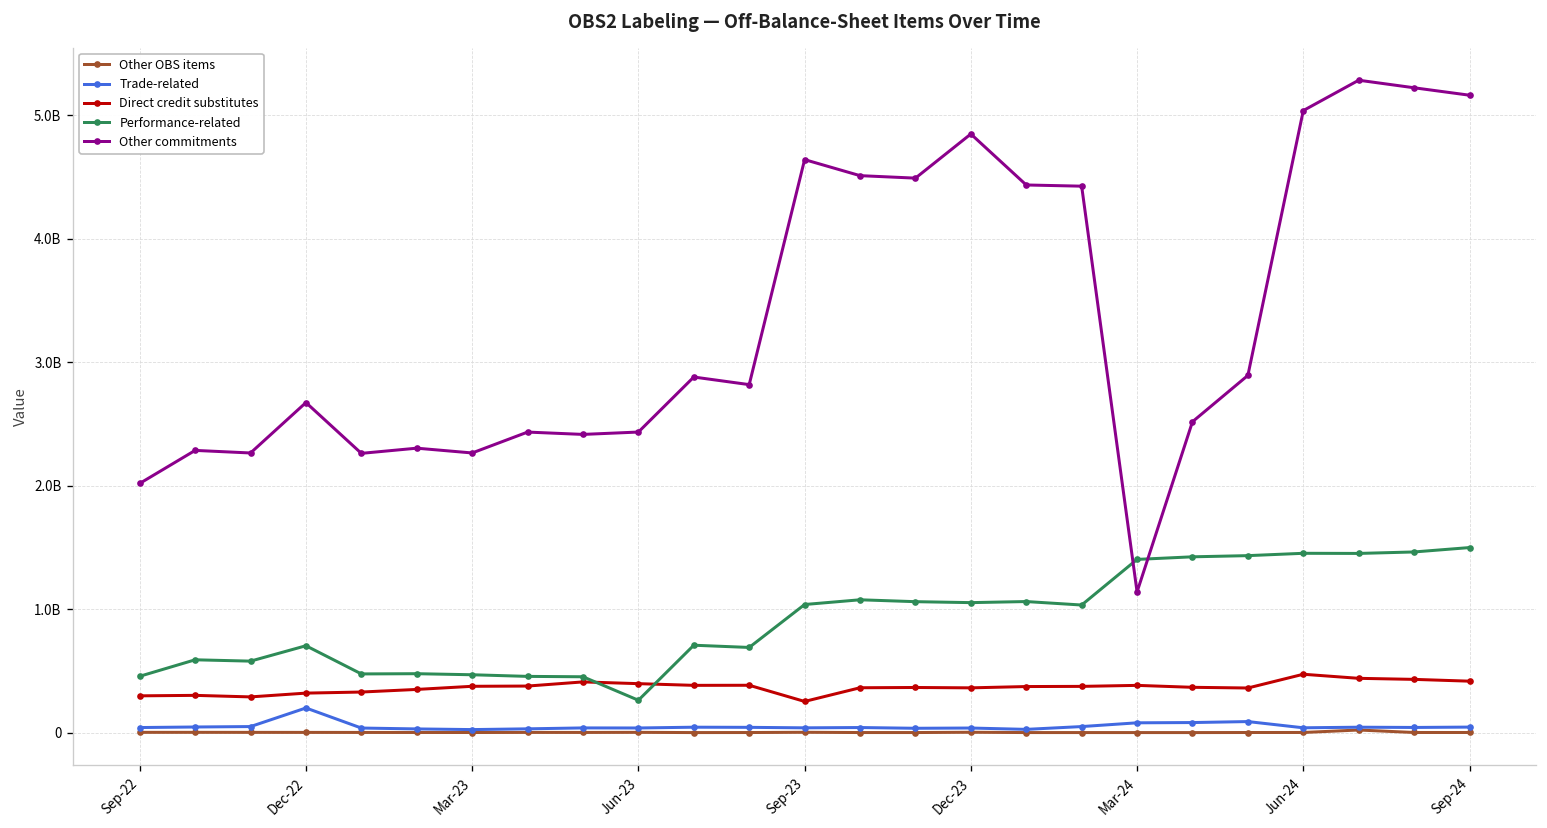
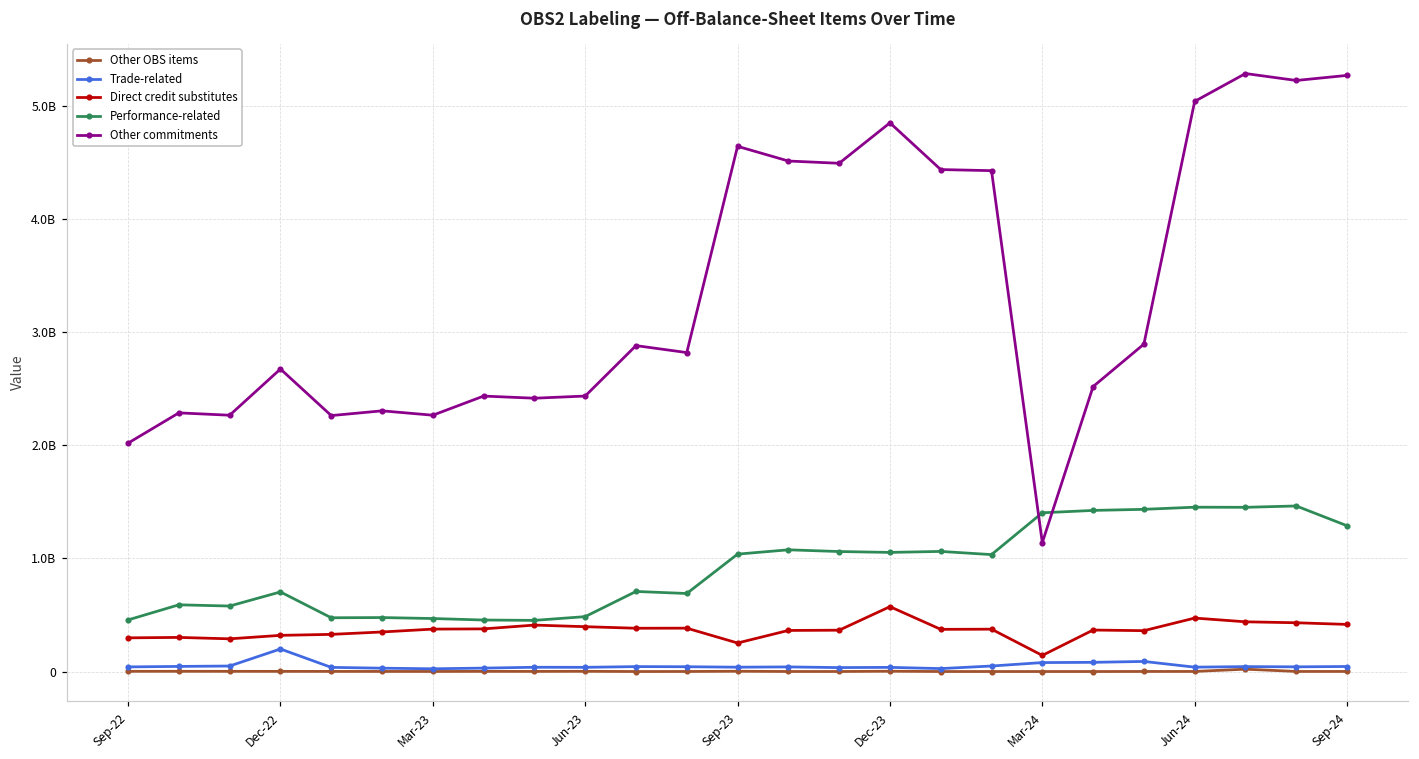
Performance-related, Jun-23: 260000000 -> 490000000
Direct credit substitutes, Dec-23: 360000000 -> 570000000
Direct credit substitutes, Mar-24: 380000000 -> 140000000
Performance-related, Sep-24: 1500000000 -> 1290000000
Other commitments, Sep-24: 5160000000 -> 5270000000
